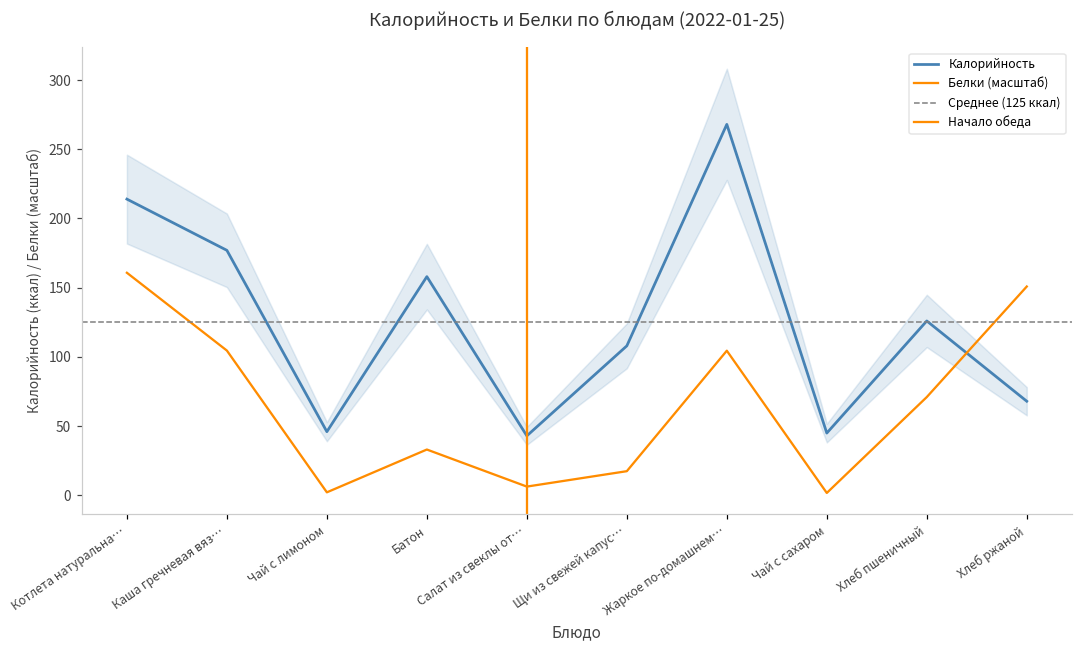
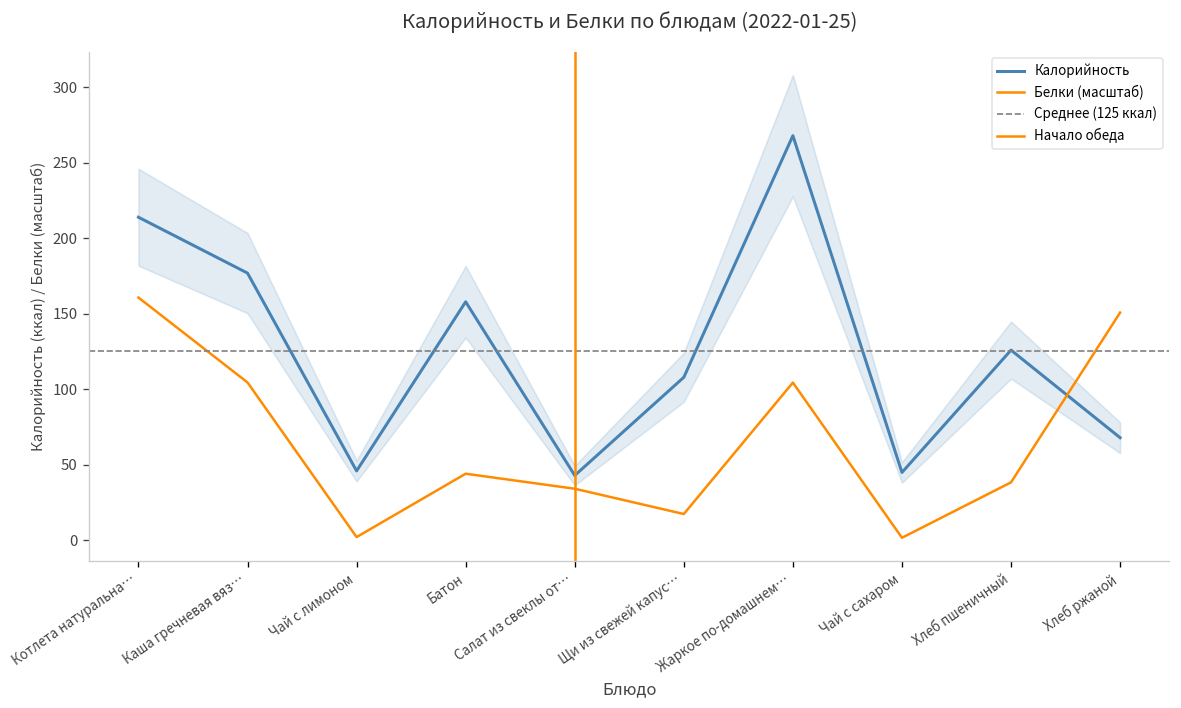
Белки (масштаб), Батон: 33 -> 44
Белки (масштаб), Салат из свеклы от…: 6 -> 34
Белки (масштаб), Хлеб пшеничный: 71 -> 38
